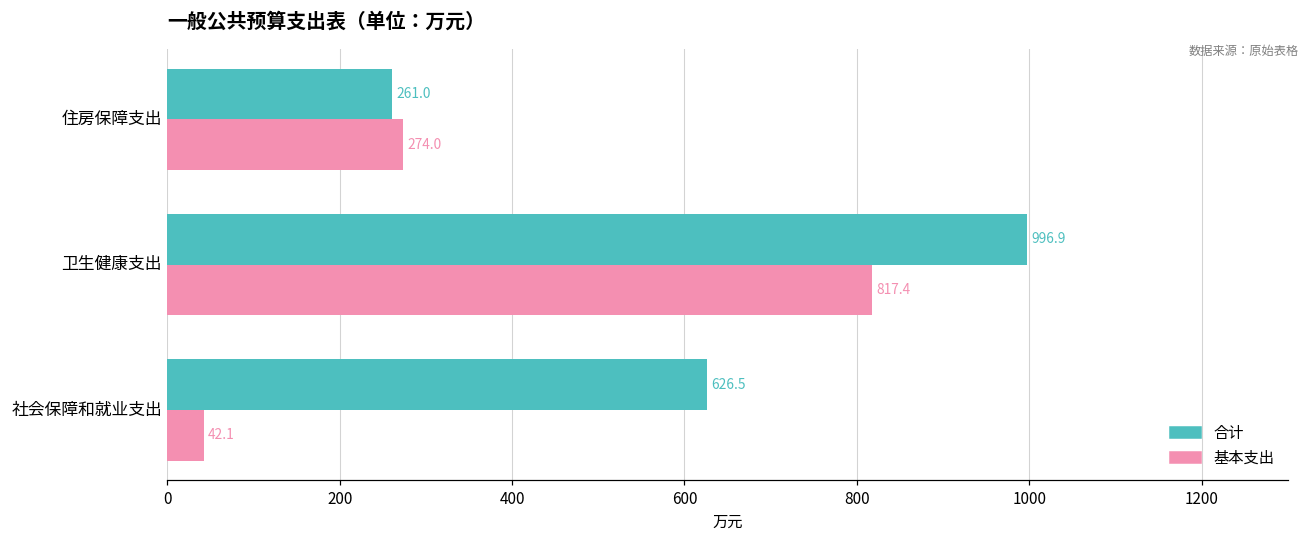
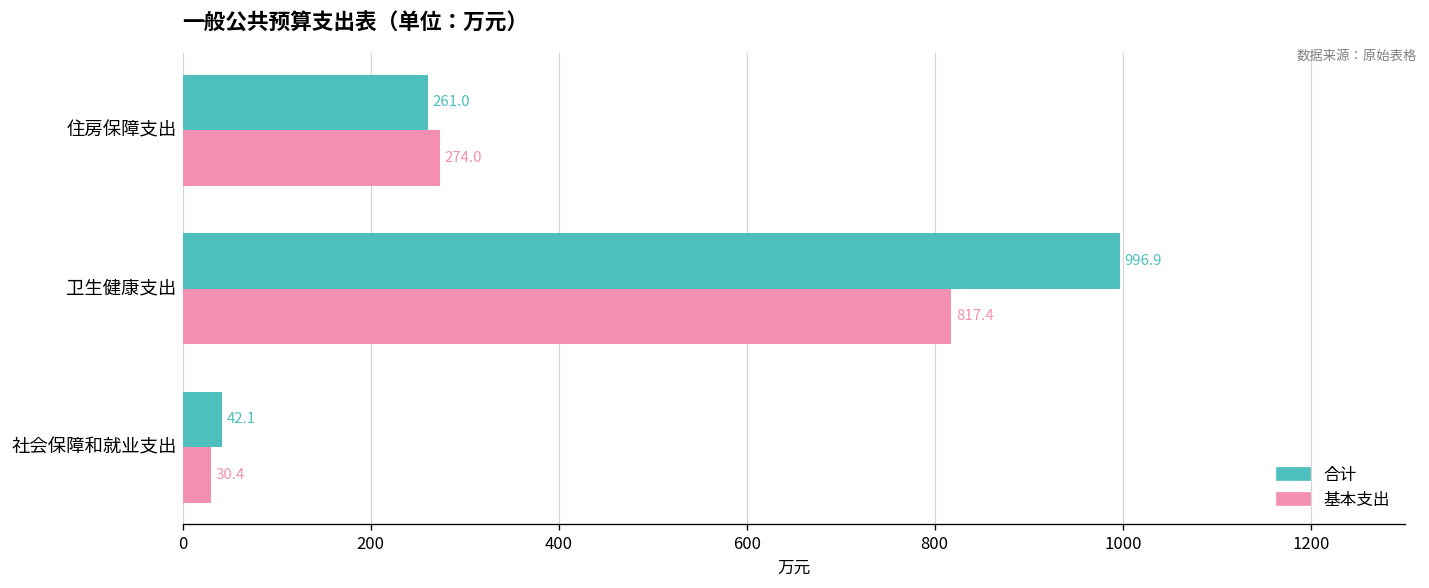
合计, 社会保障和就业支出: 626.5 -> 42.1
基本支出, 社会保障和就业支出: 42.1 -> 30.4
